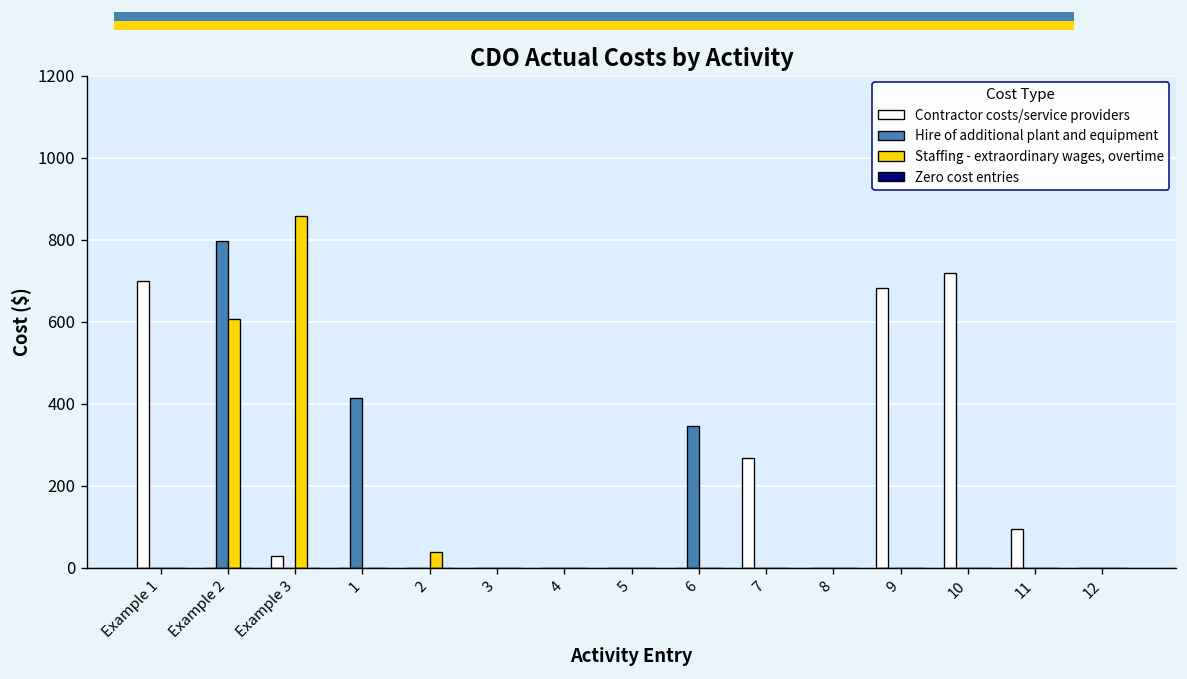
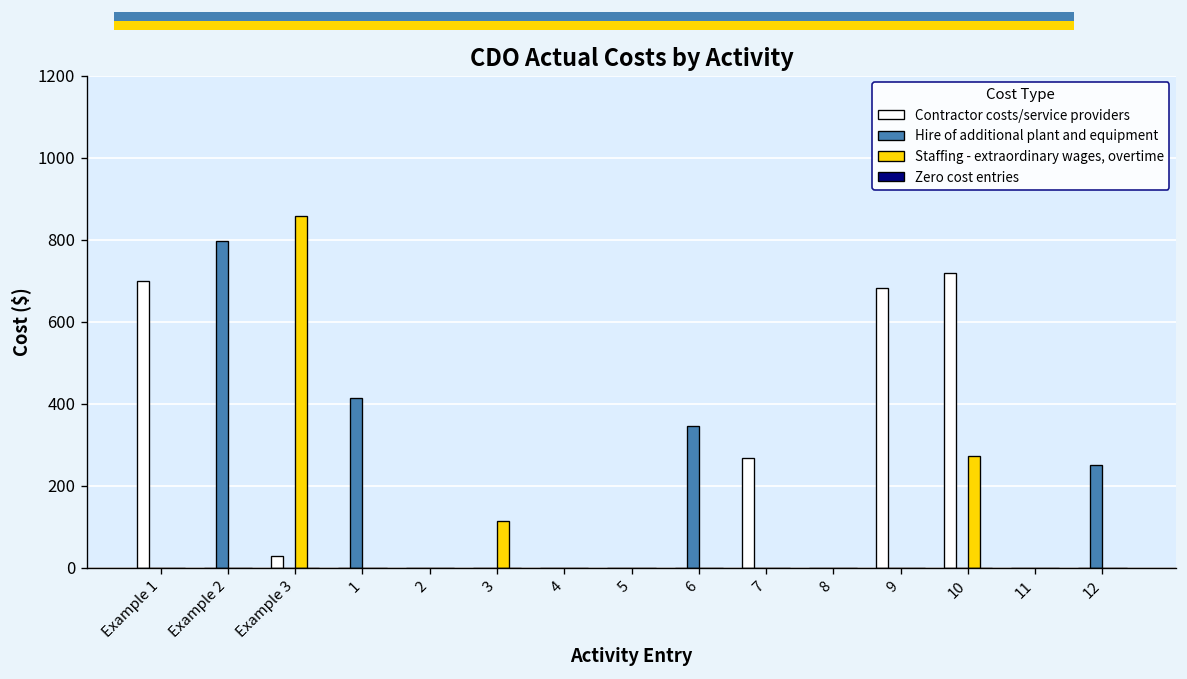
Staffing - extraordinary wages, overtime, Example 2: 610 -> 0
Staffing - extraordinary wages, overtime, 2: 40 -> 0
Staffing - extraordinary wages, overtime, 3: 0 -> 110
Staffing - extraordinary wages, overtime, 10: 0 -> 270
Contractor costs/service providers, 11: 90 -> 0
Hire of additional plant and equipment, 12: 0 -> 250
